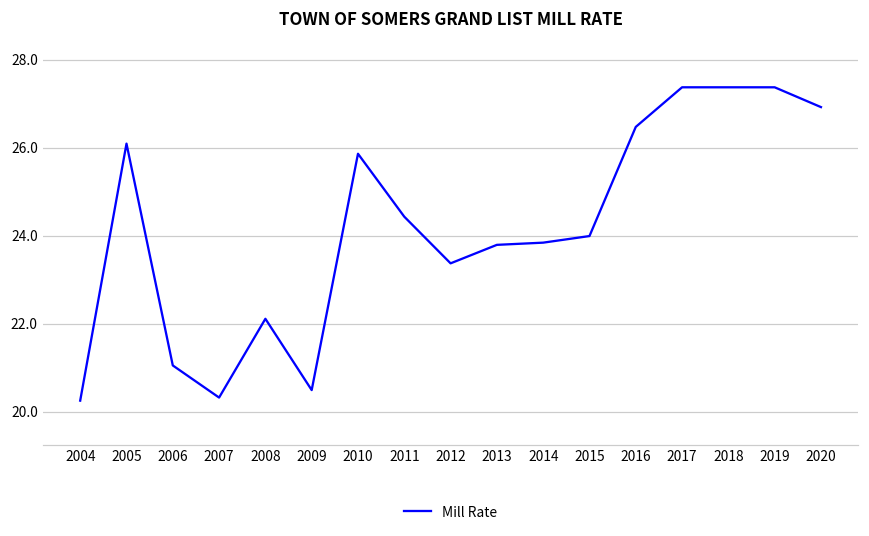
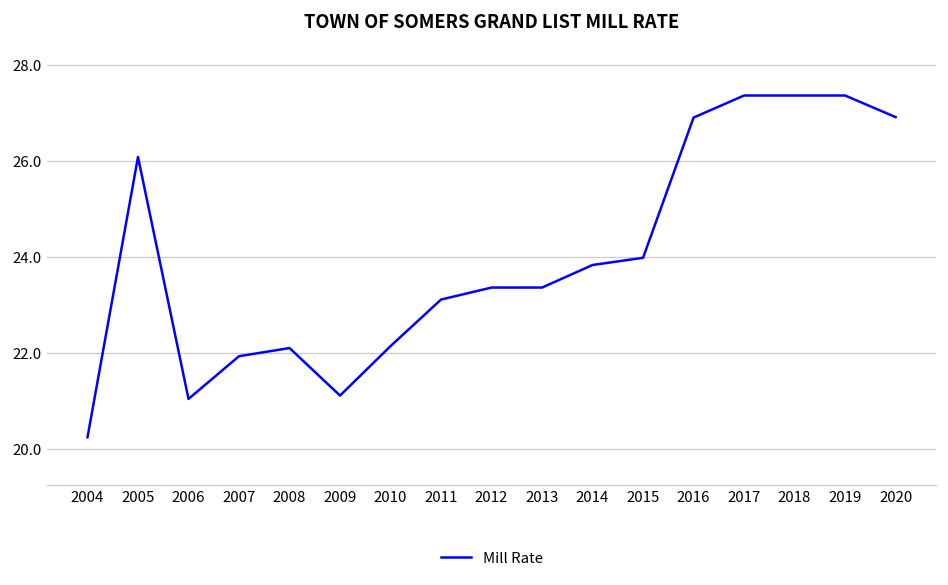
2007: 20.3 -> 21.9
2009: 20.5 -> 21.1
2010: 25.9 -> 22.2
2011: 24.4 -> 23.1
2013: 23.8 -> 23.4
2016: 26.5 -> 26.9
